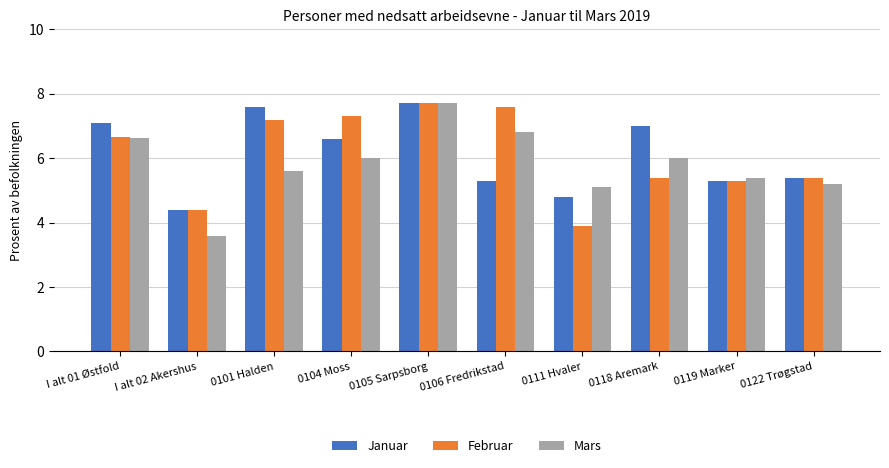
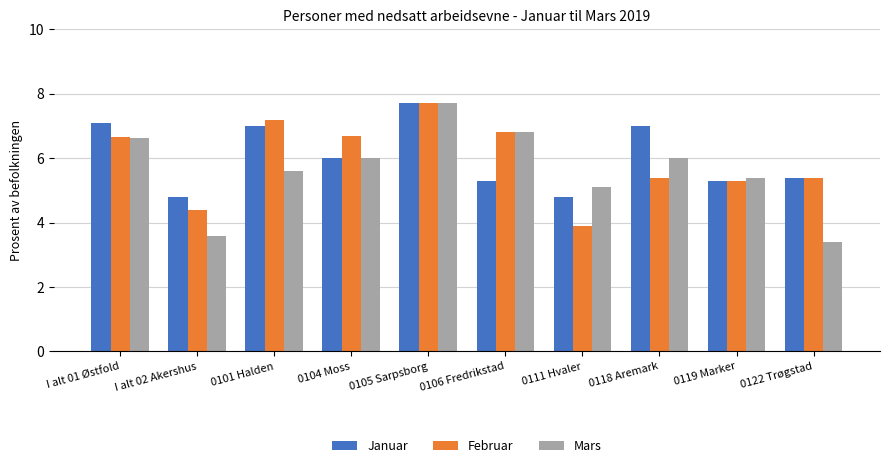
Januar, I alt 02 Akershus: 4.4 -> 4.8
Januar, 0101 Halden: 7.6 -> 7.0
Januar, 0104 Moss: 6.6 -> 6.0
Februar, 0104 Moss: 7.3 -> 6.7
Februar, 0106 Fredrikstad: 7.6 -> 6.8
Mars, 0122 Trøgstad: 5.2 -> 3.4
